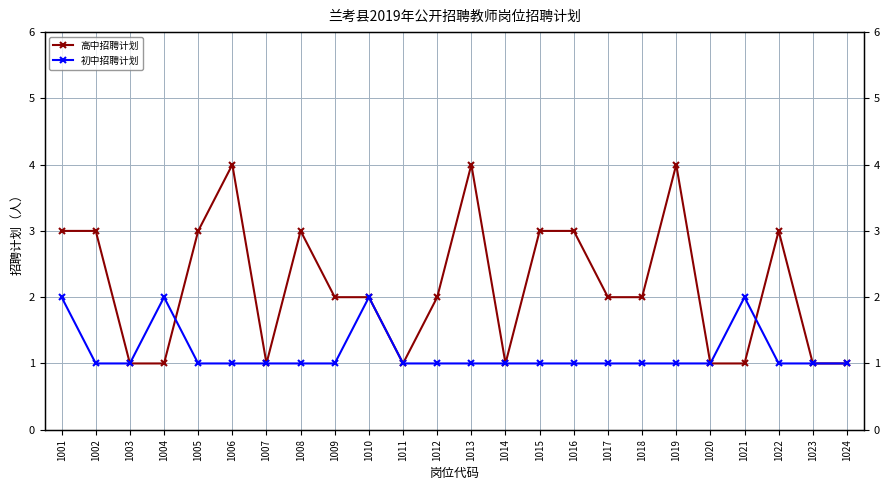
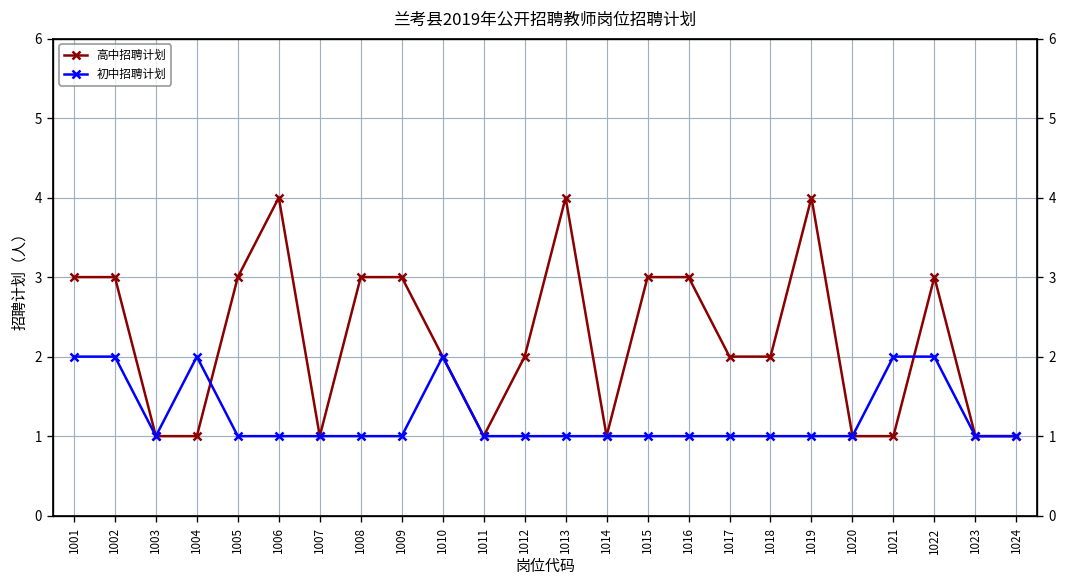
初中招聘计划, 1002: 1 -> 2
高中招聘计划, 1009: 2 -> 3
初中招聘计划, 1022: 1 -> 2
